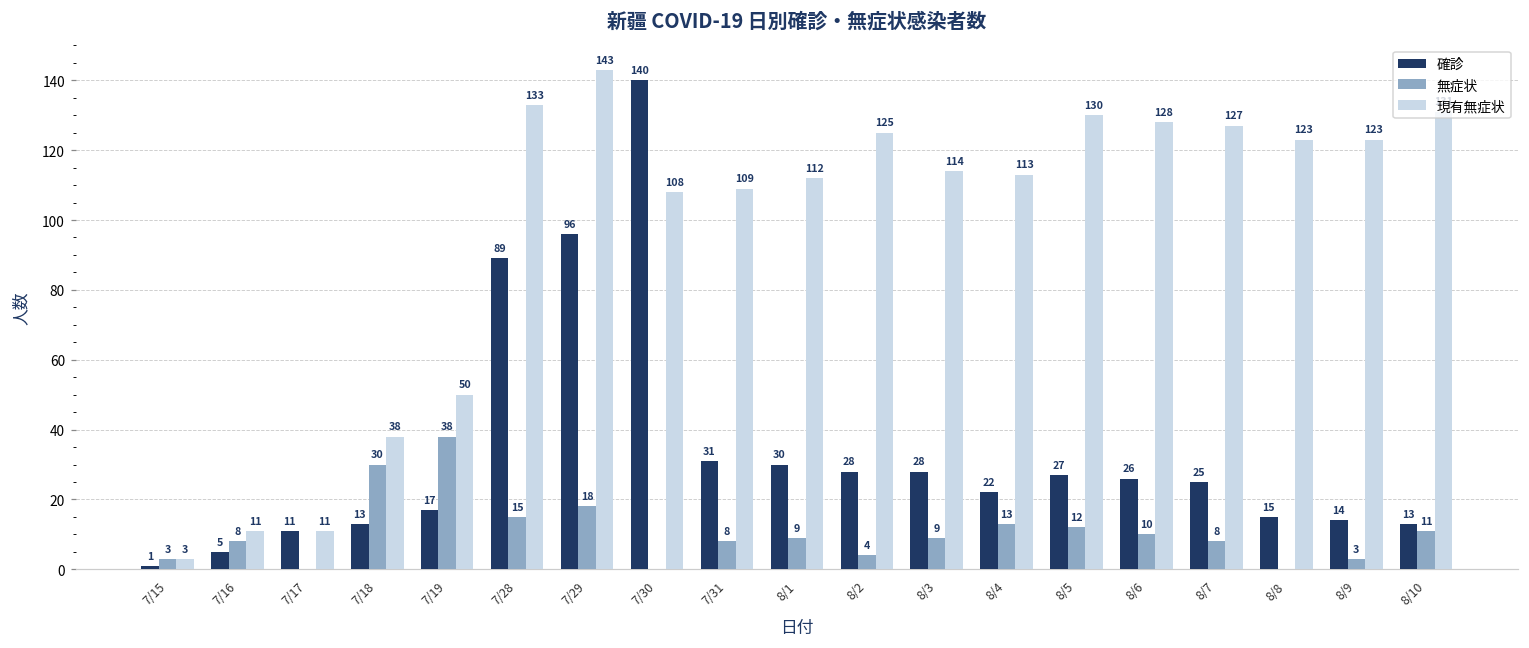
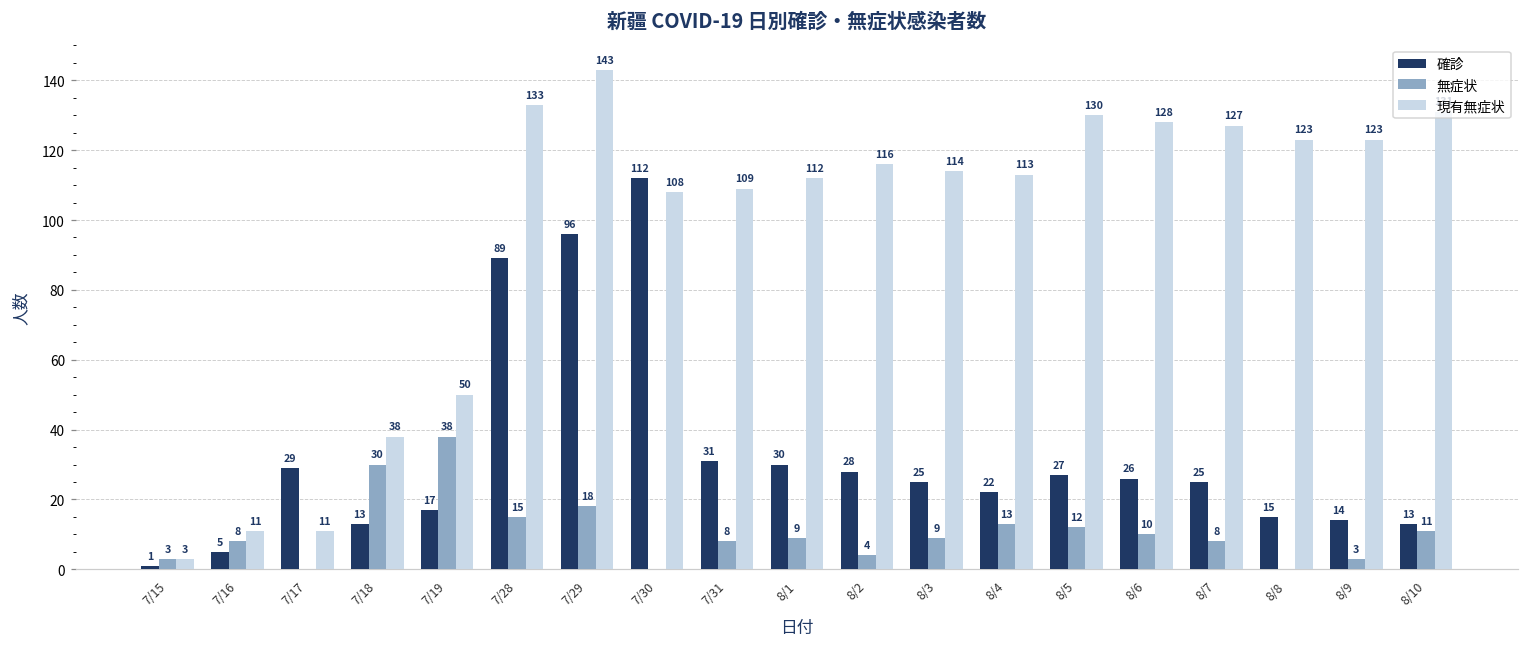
確診, 7/17: 11 -> 29
確診, 7/30: 140 -> 112
現有無症状, 8/2: 125 -> 116
確診, 8/3: 28 -> 25
